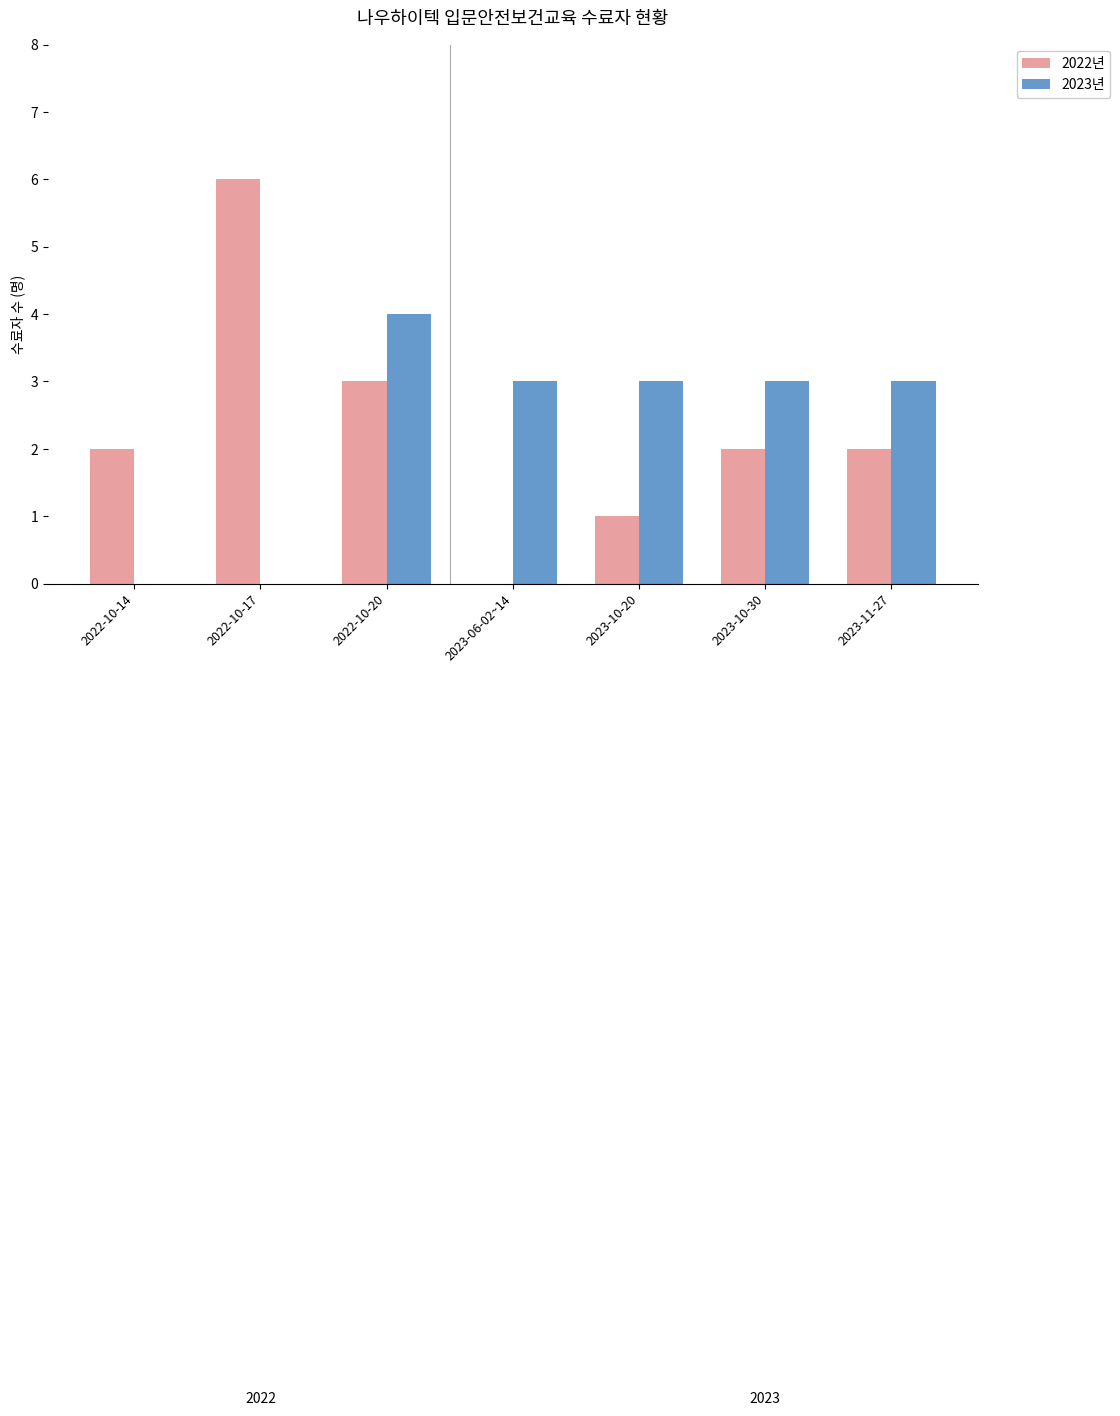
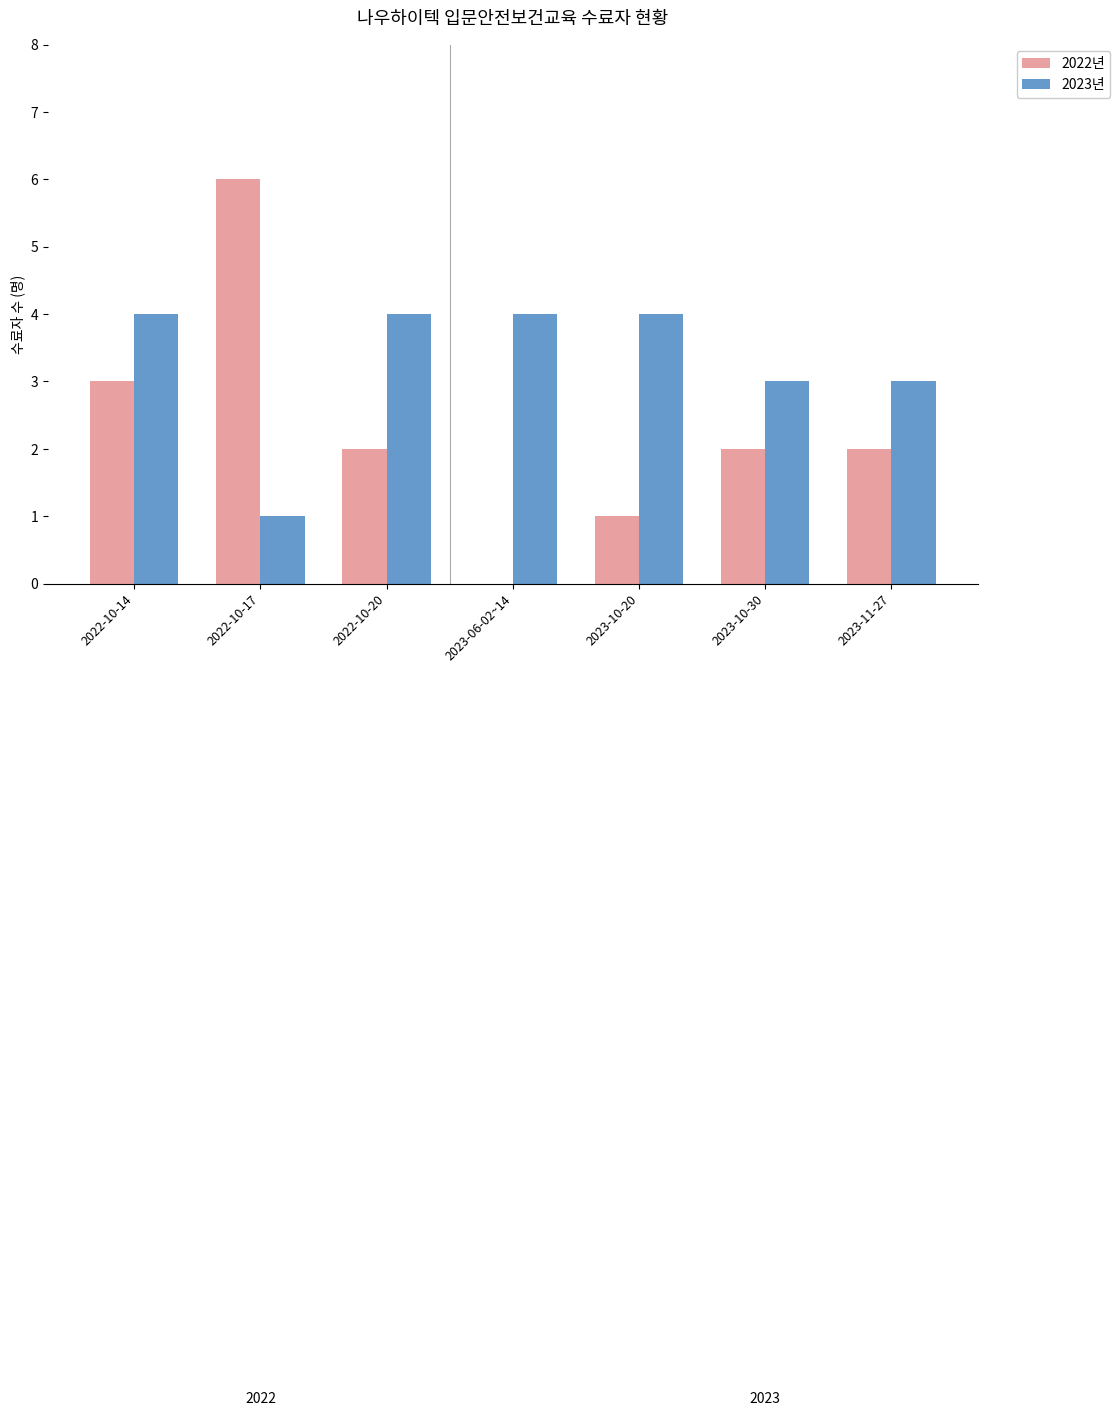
2022년, 2022-10-14: 2 -> 3
2023년, 2022-10-14: 0 -> 4
2023년, 2022-10-17: 0 -> 1
2022년, 2022-10-20: 3 -> 2
2023년, 2023-06-02~14: 3 -> 4
2023년, 2023-10-20: 3 -> 4
